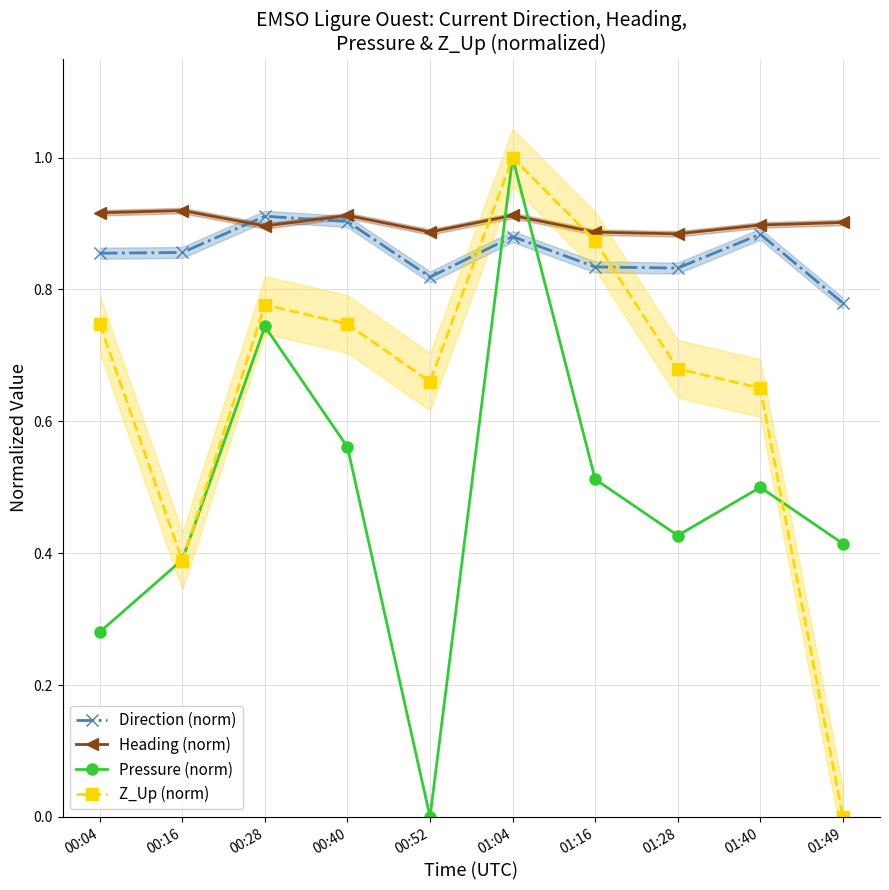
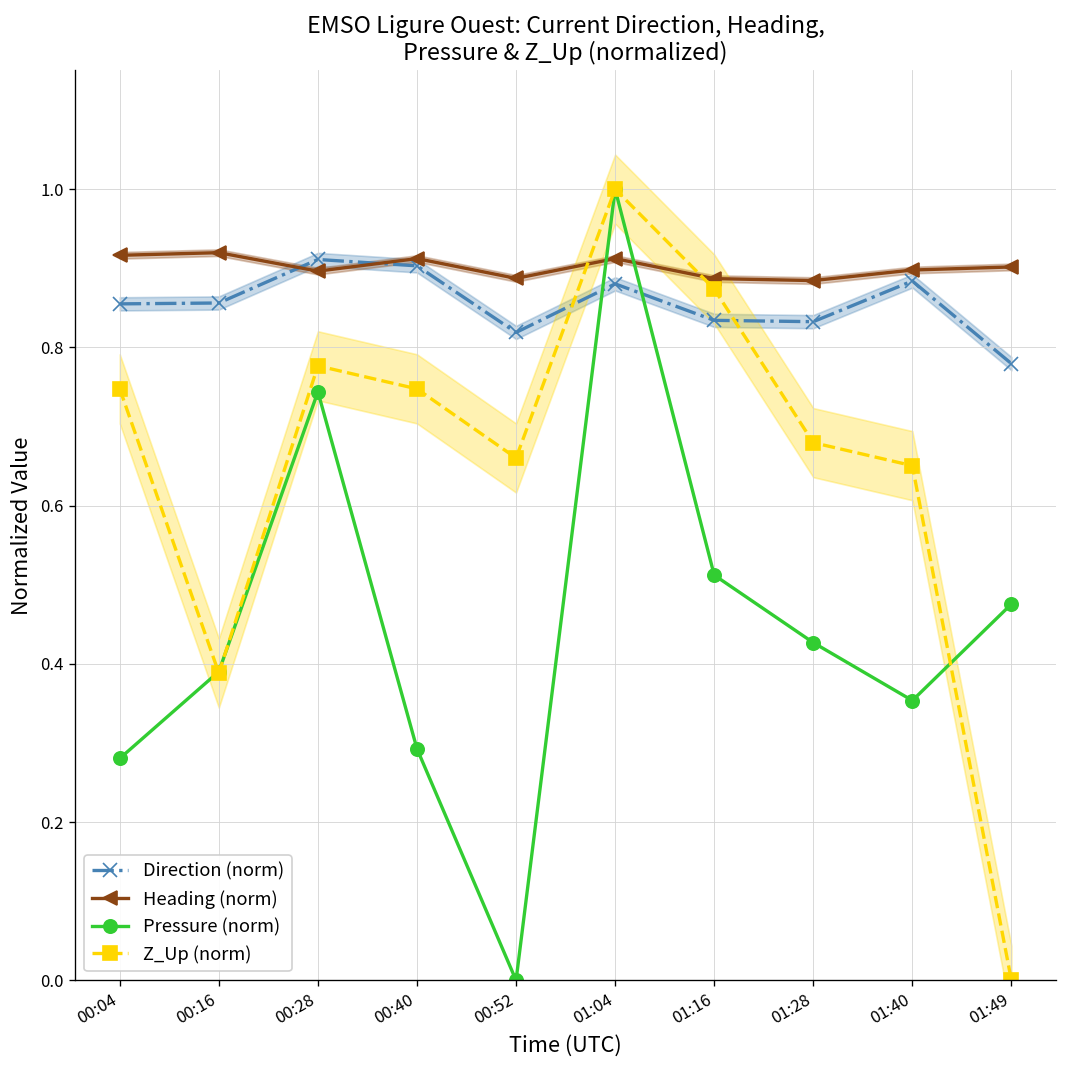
Pressure (norm), 00:40: 0.56 -> 0.29
Pressure (norm), 01:40: 0.50 -> 0.35
Pressure (norm), 01:49: 0.41 -> 0.48
